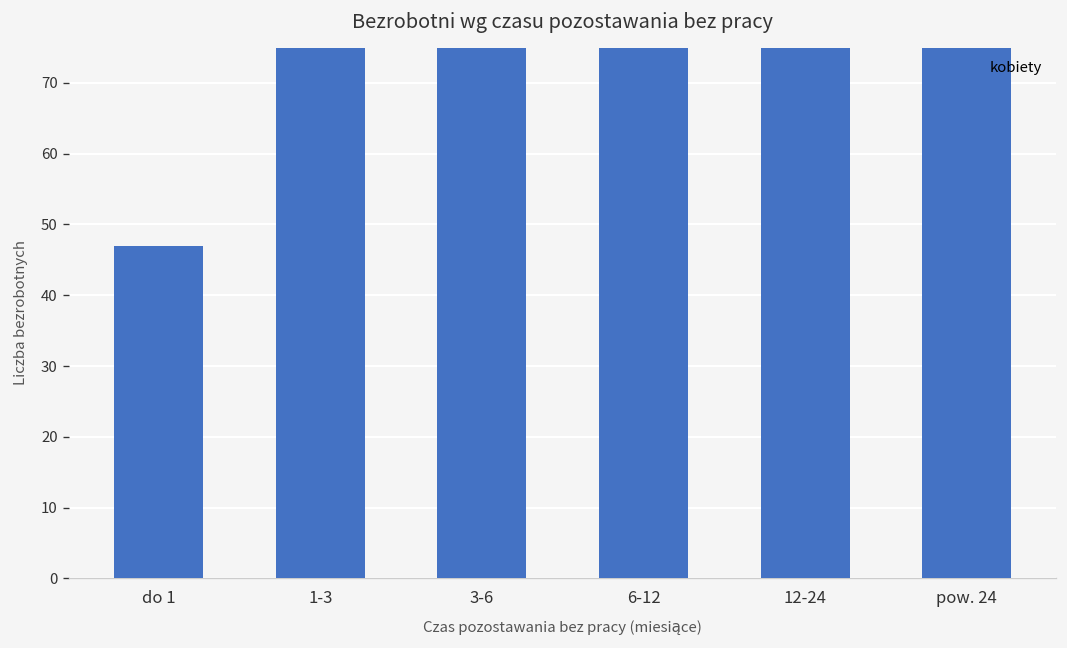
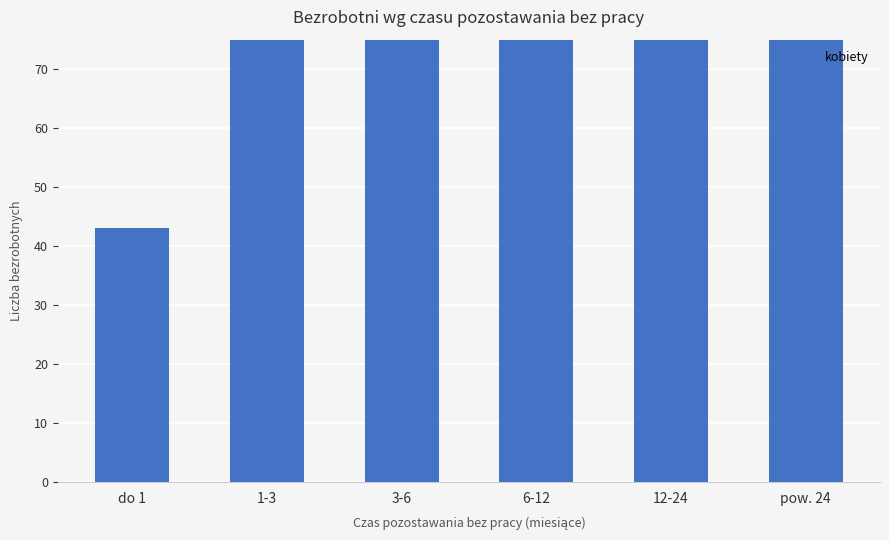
do 1: 47 -> 43
